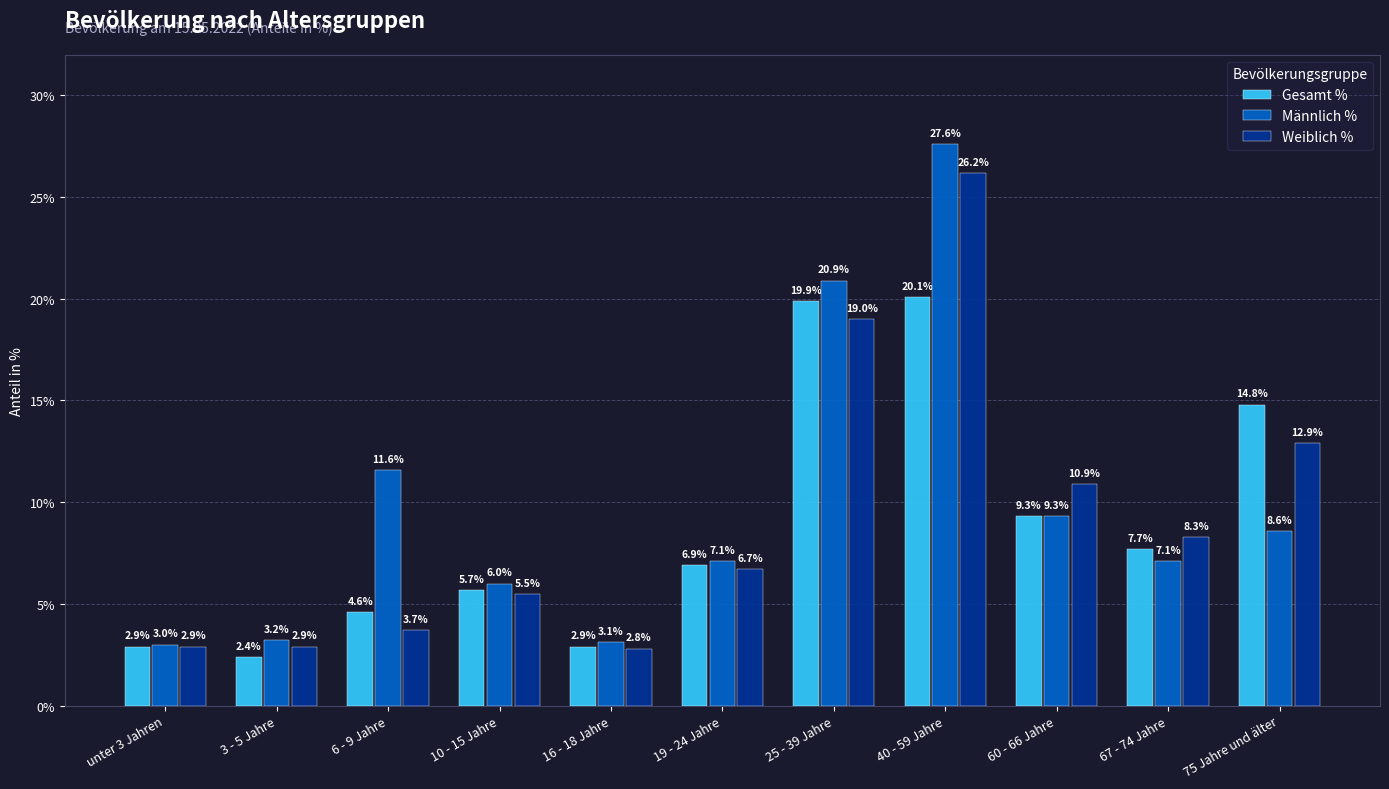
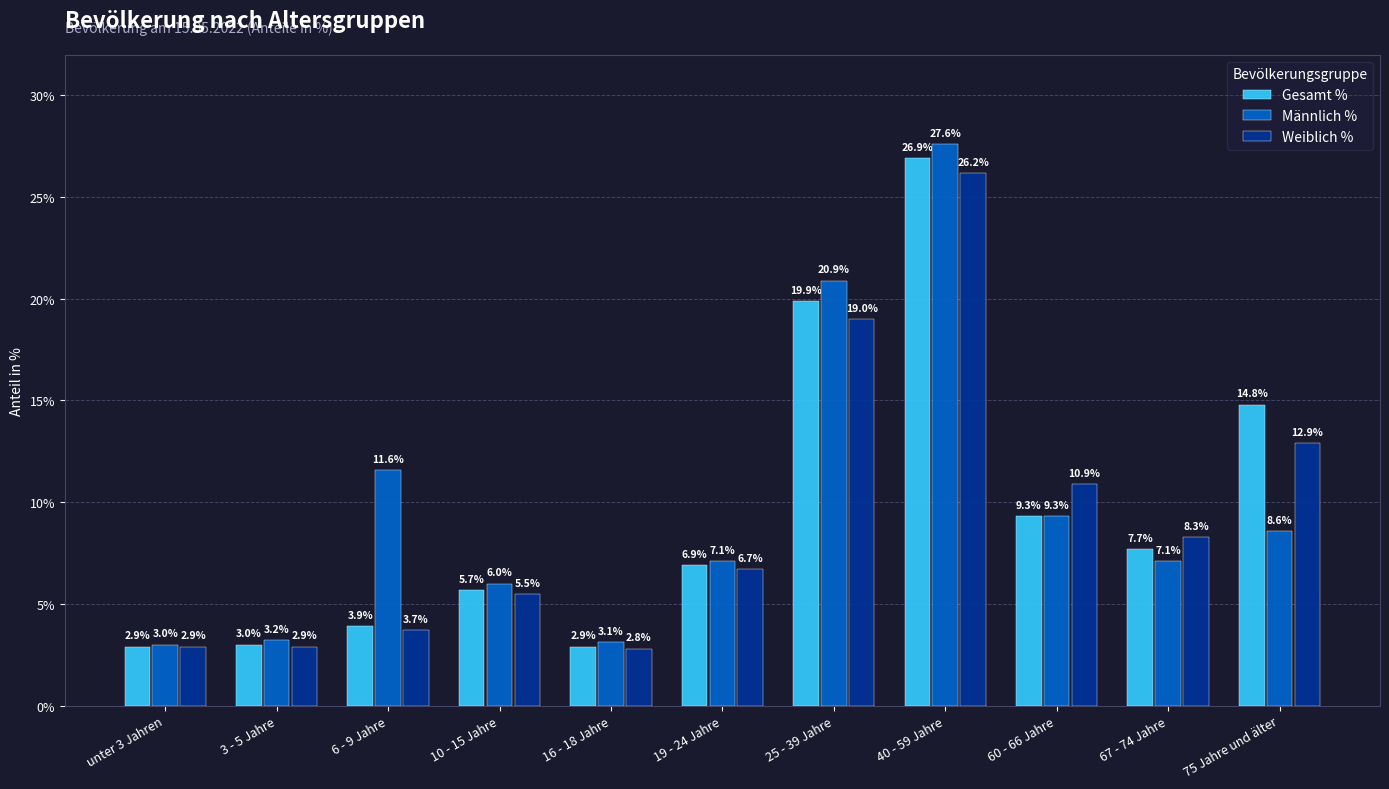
Gesamt %, 3 - 5 Jahre: 2.4% -> 3.0%
Gesamt %, 6 - 9 Jahre: 4.6% -> 3.9%
Gesamt %, 40 - 59 Jahre: 20.1% -> 26.9%
